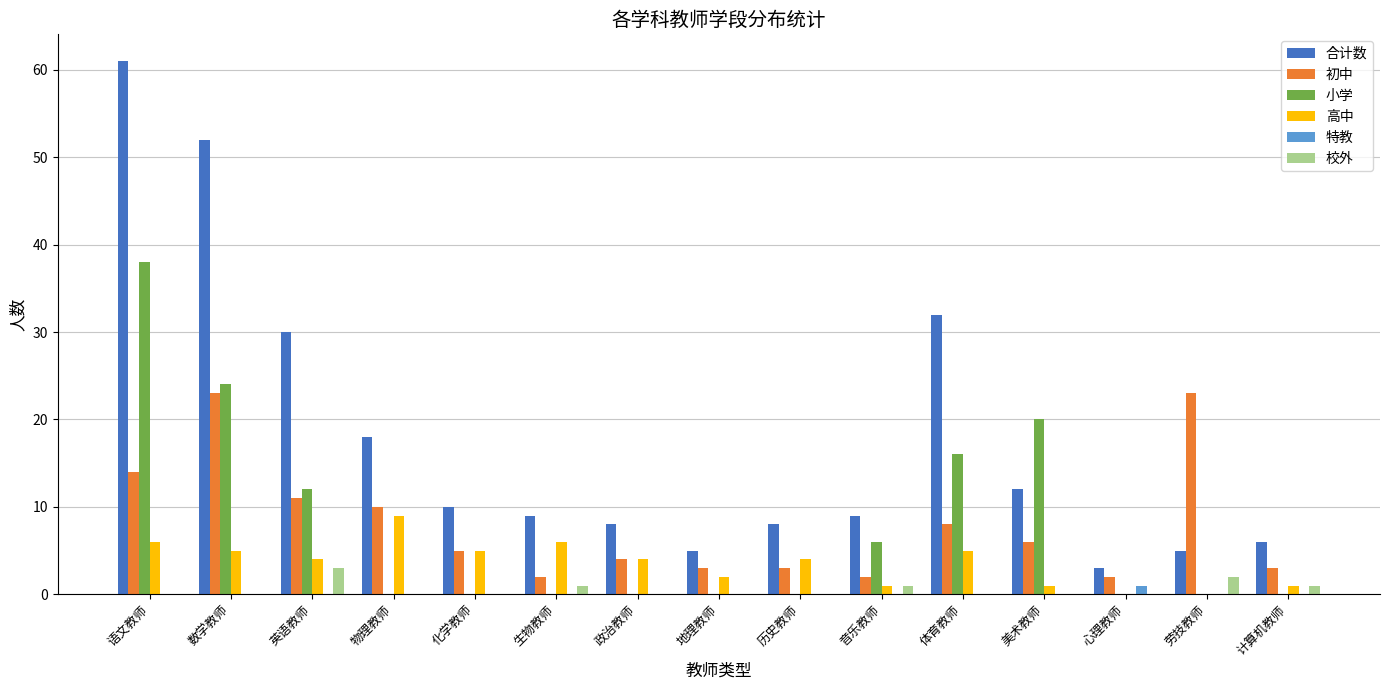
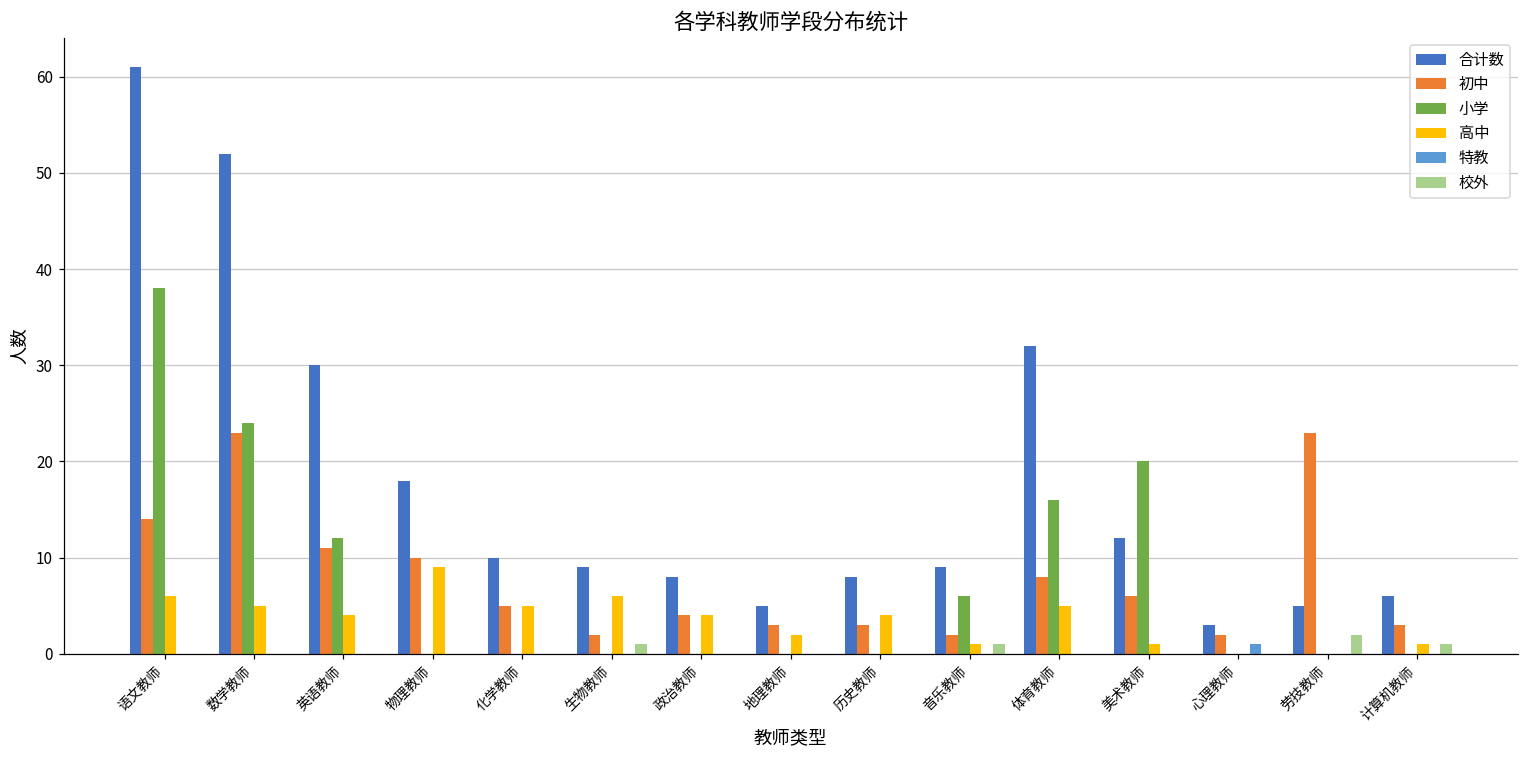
校外, 英语教师: 3 -> 0
